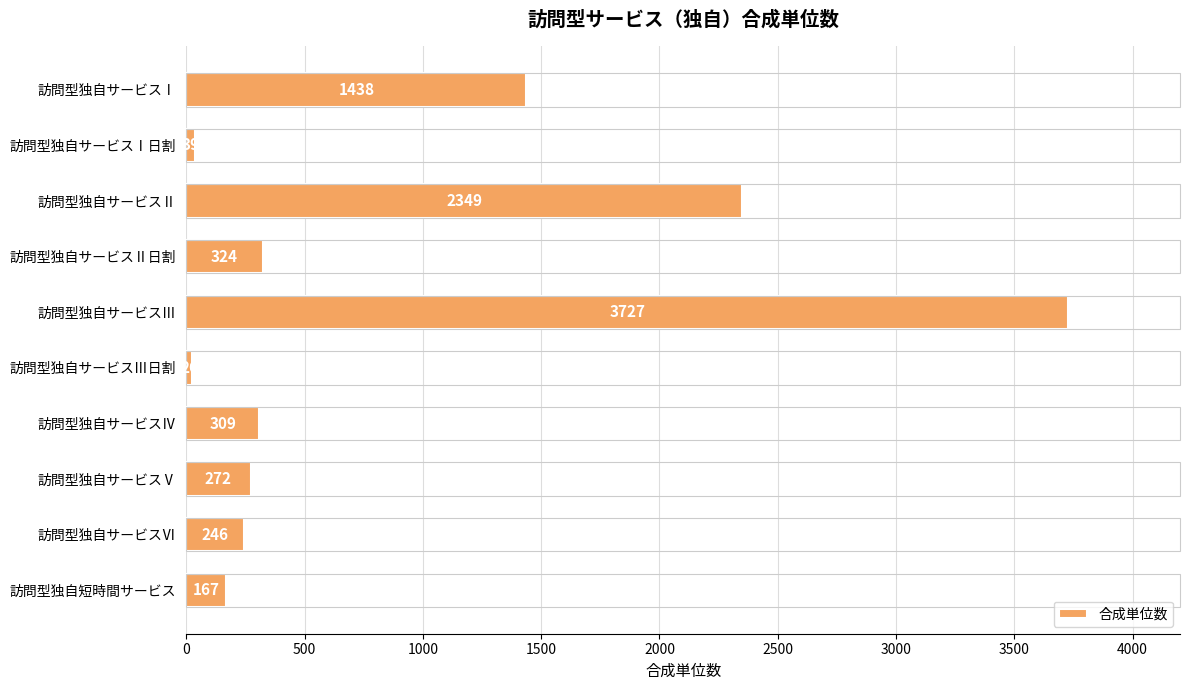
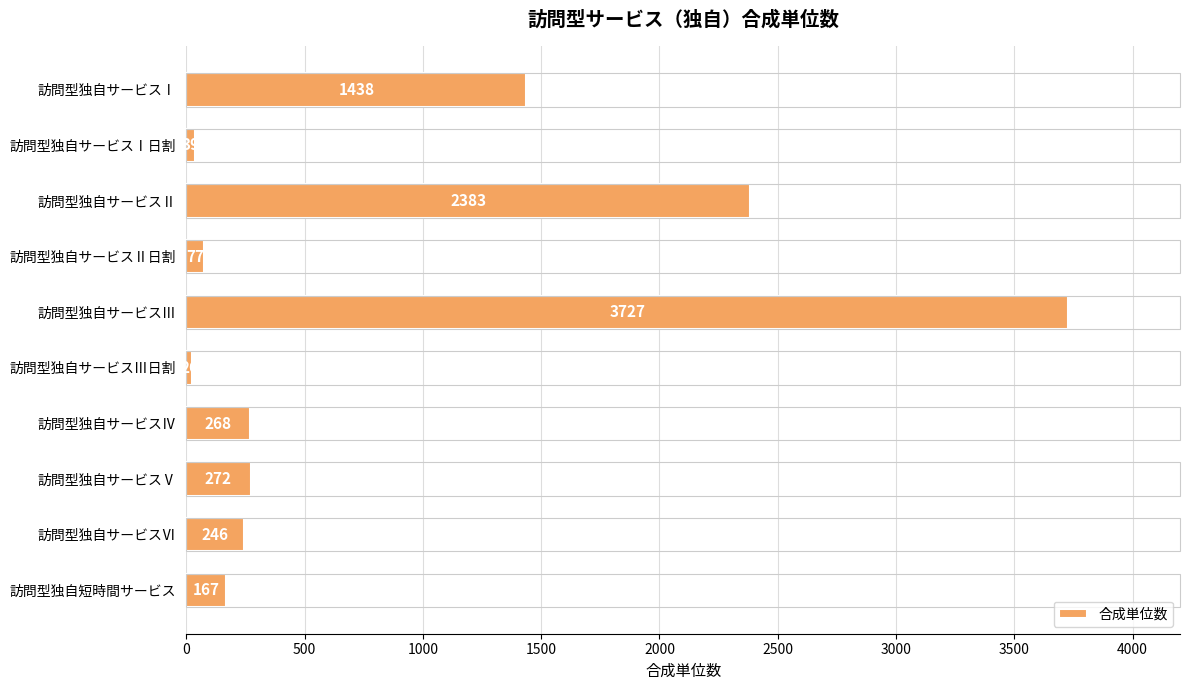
訪問型独自サービスⅡ: 2349 -> 2383
訪問型独自サービスⅡ日割: 324 -> 77
訪問型独自サービスⅣ: 309 -> 268
